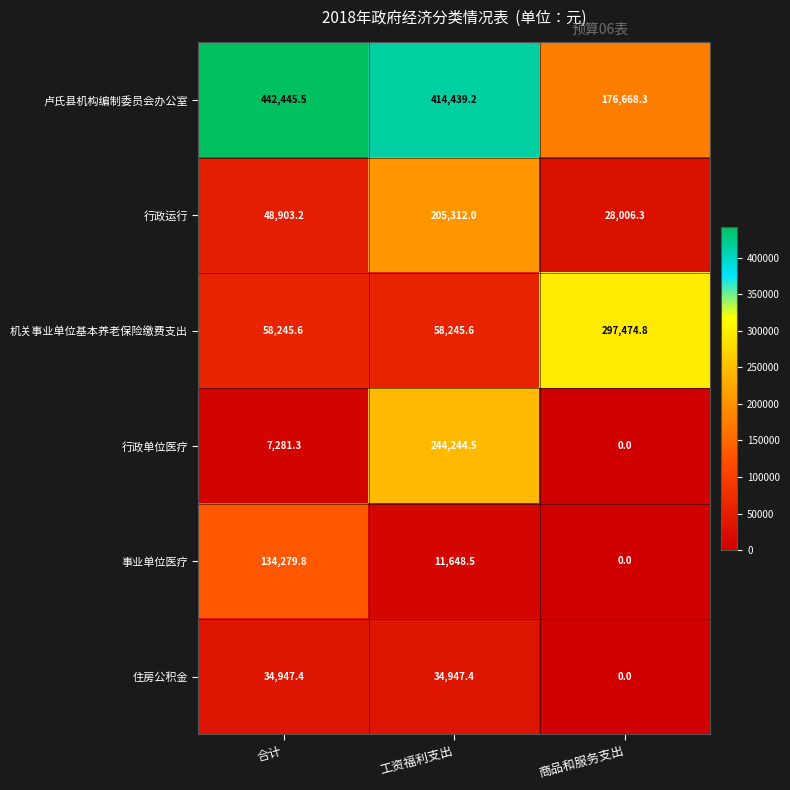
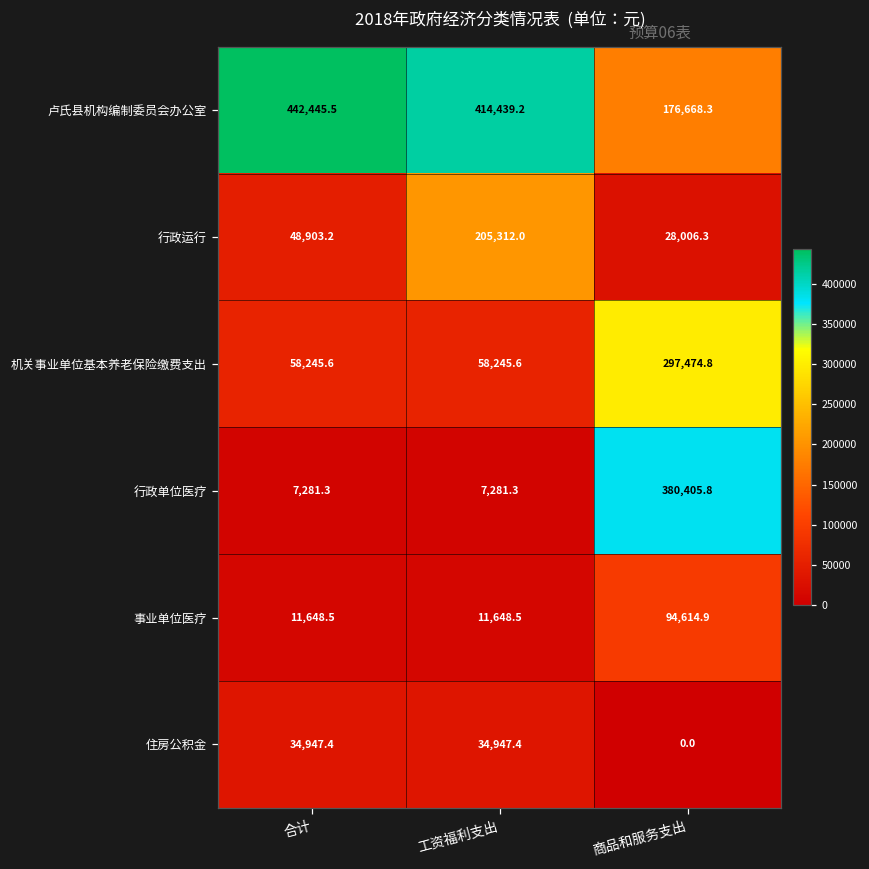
行政单位医疗, 工资福利支出: 244,244.5 -> 7,281.3
行政单位医疗, 商品和服务支出: 0.0 -> 380,405.8
事业单位医疗, 合计: 134,279.8 -> 11,648.5
事业单位医疗, 商品和服务支出: 0.0 -> 94,614.9
